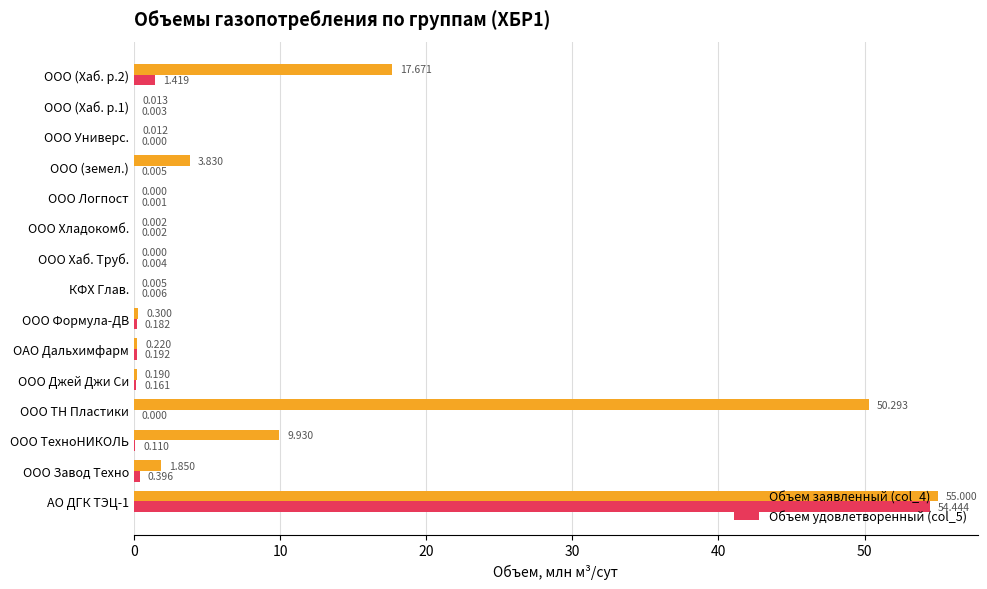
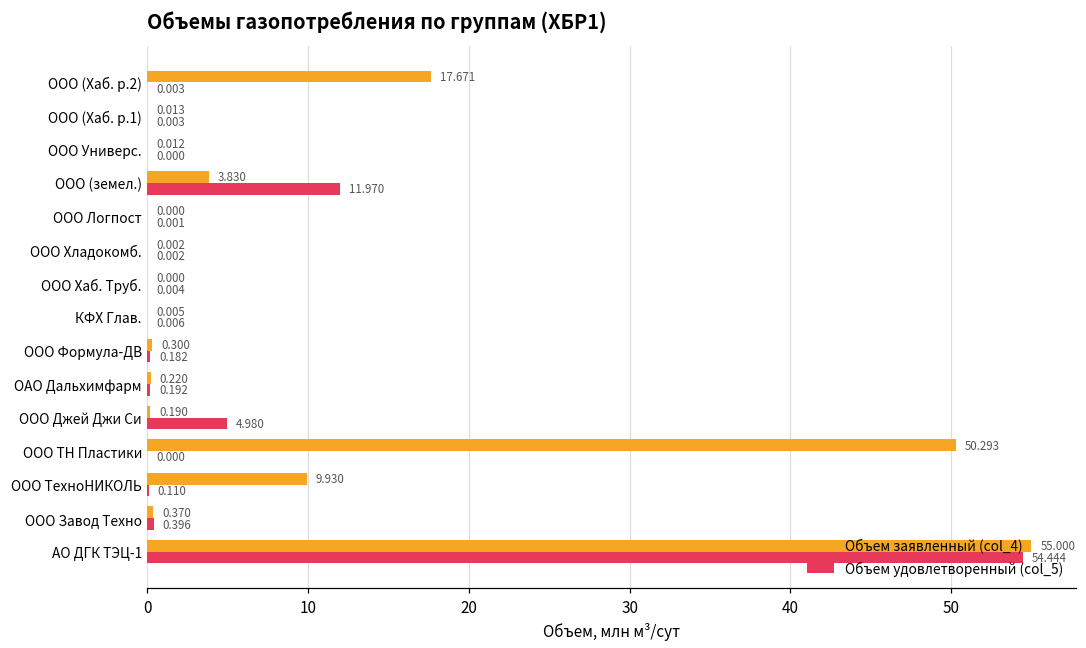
Объем удовлетворенный (col_5), ООО (Хаб. р.2): 1.419 -> 0.003
Объем удовлетворенный (col_5), ООО (земел.): 0.005 -> 11.970
Объем удовлетворенный (col_5), ООО Джей Джи Си: 0.161 -> 4.980
Объем заявленный (col_4), ООО Завод Техно: 1.850 -> 0.370
